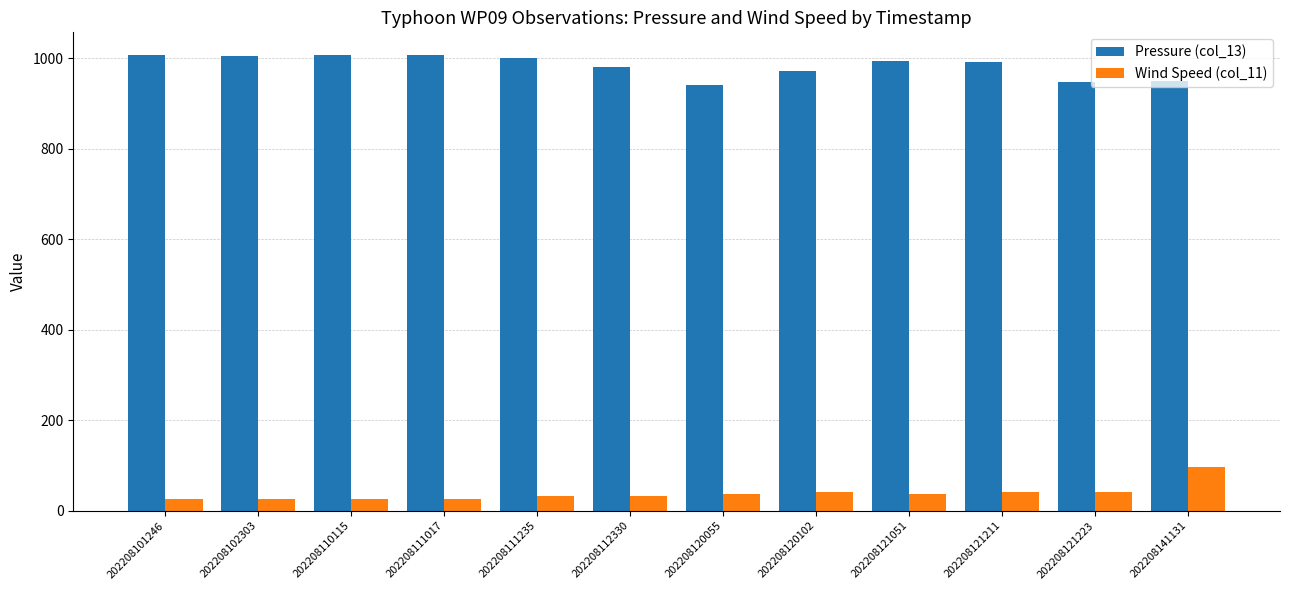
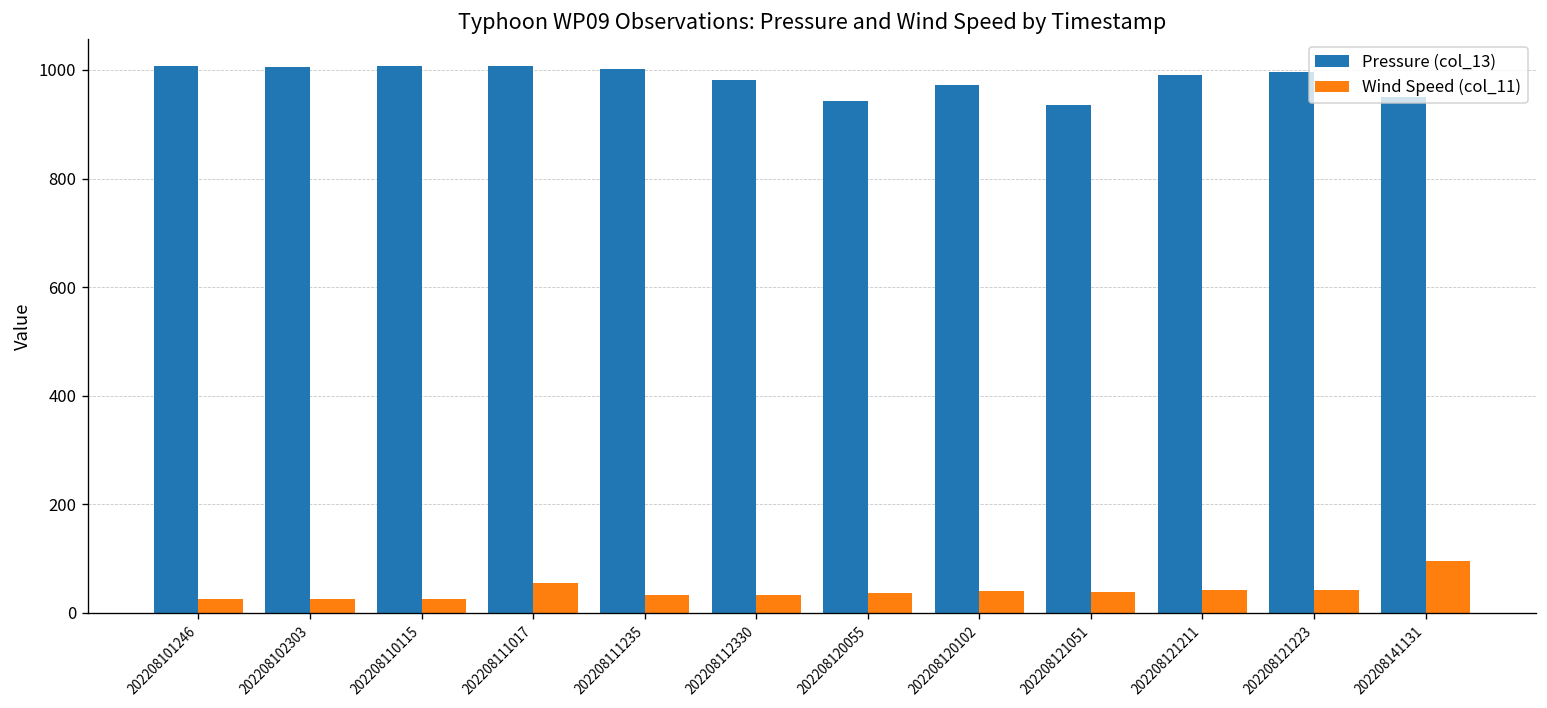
Wind Speed (col_11), 202208111017: 30 -> 60
Pressure (col_13), 202208121051: 1000 -> 940
Pressure (col_13), 202208121223: 950 -> 1000
